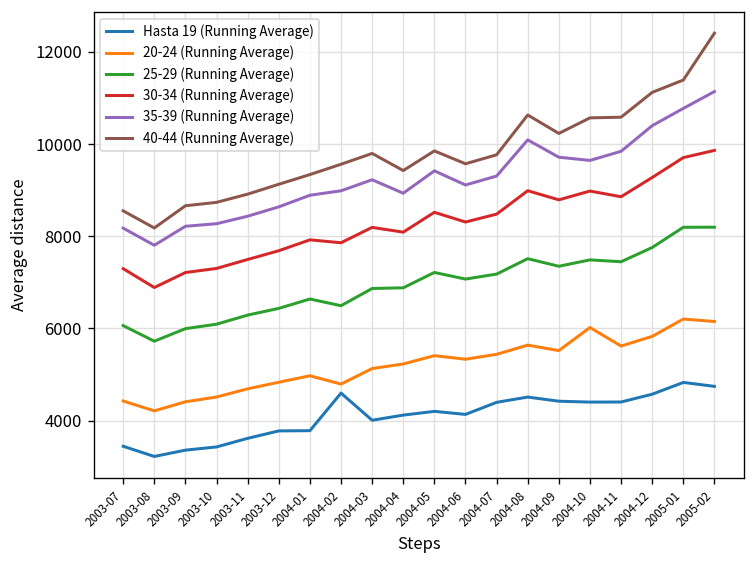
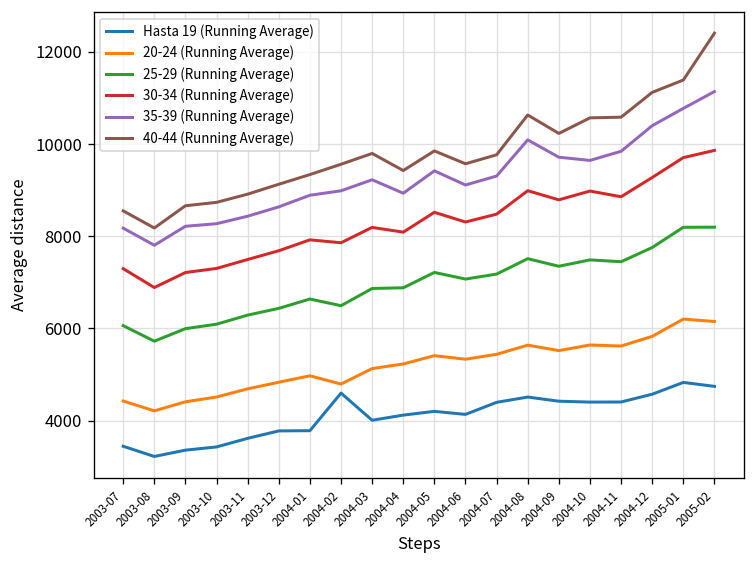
20-24 (Running Average), 2004-10: 6000 -> 5600
